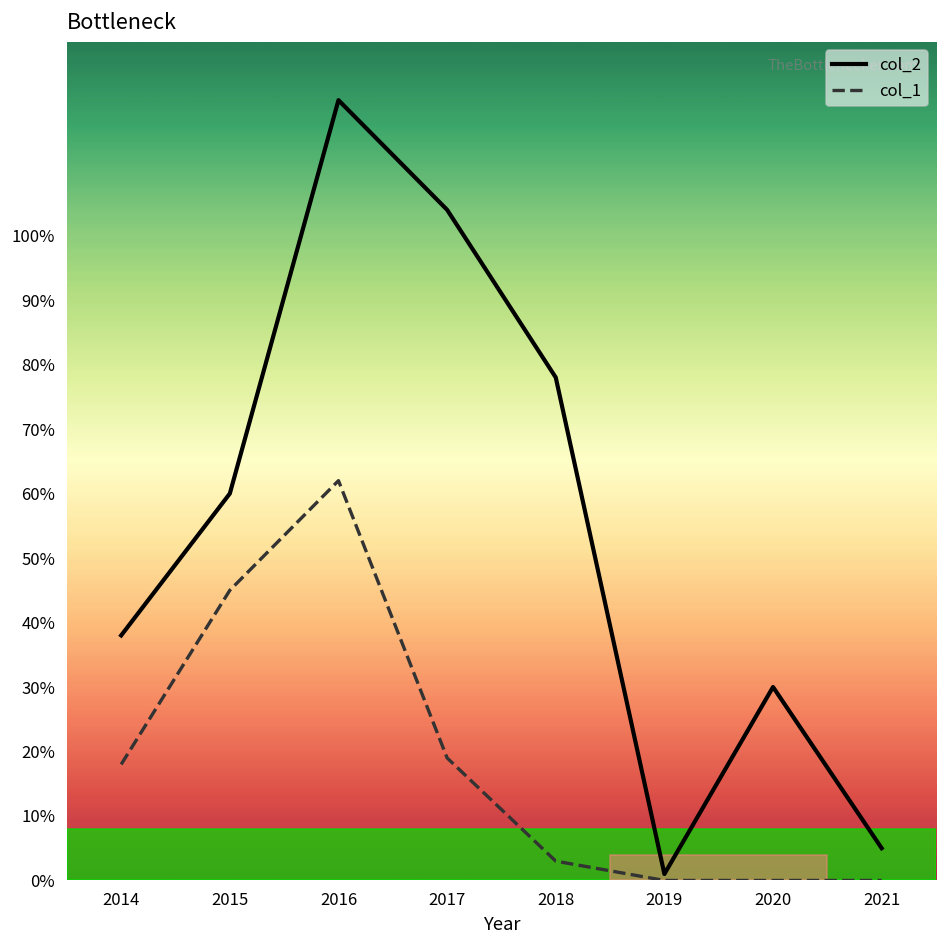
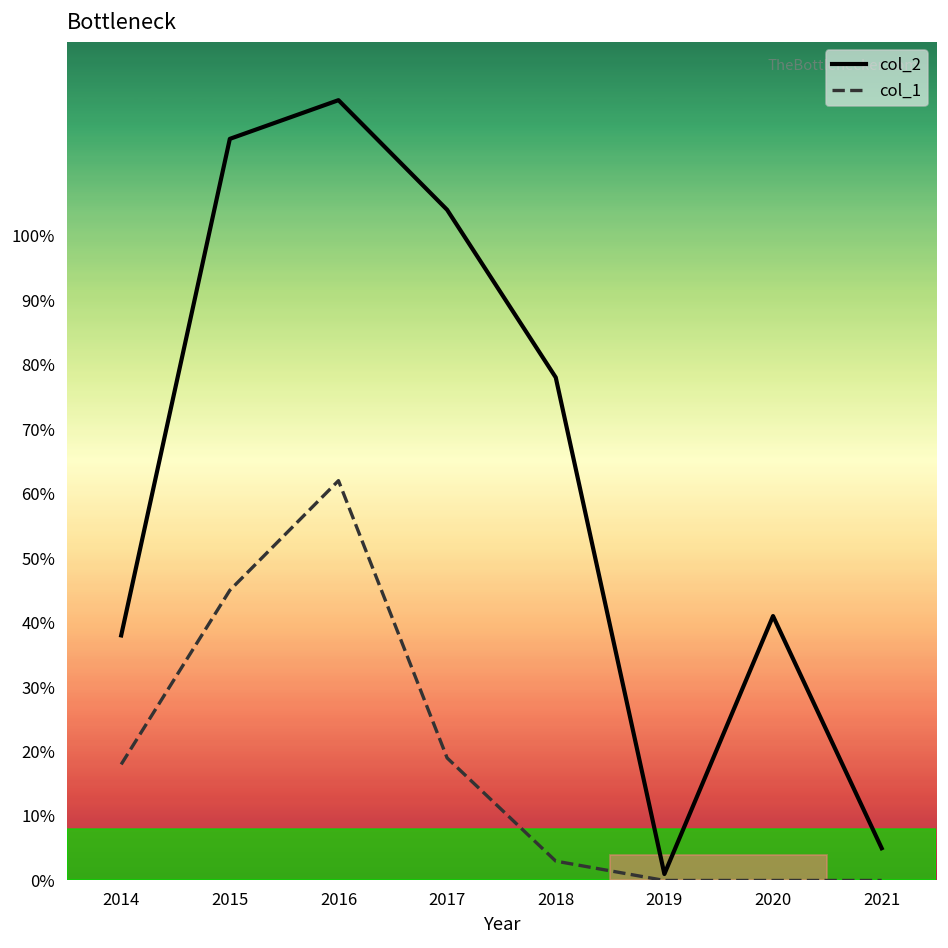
col_2, 2015: 60% -> 115%
col_2, 2020: 30% -> 41%
